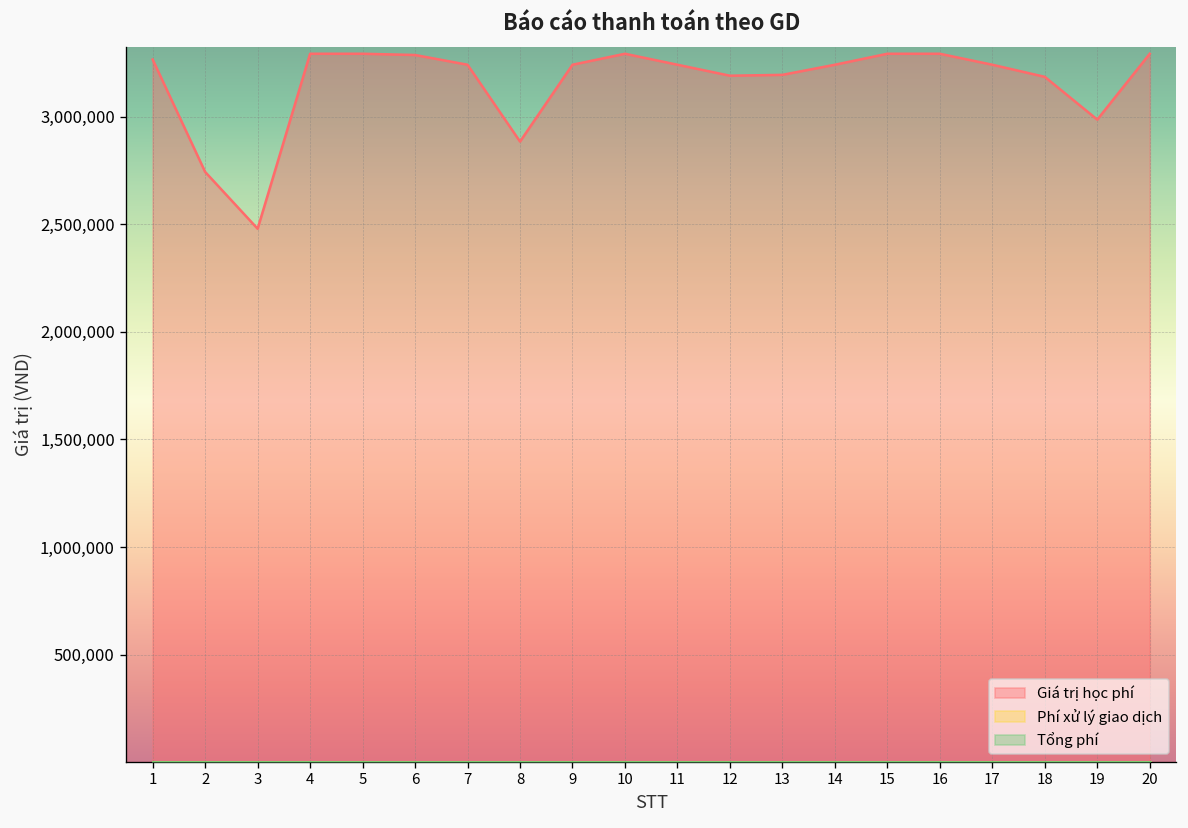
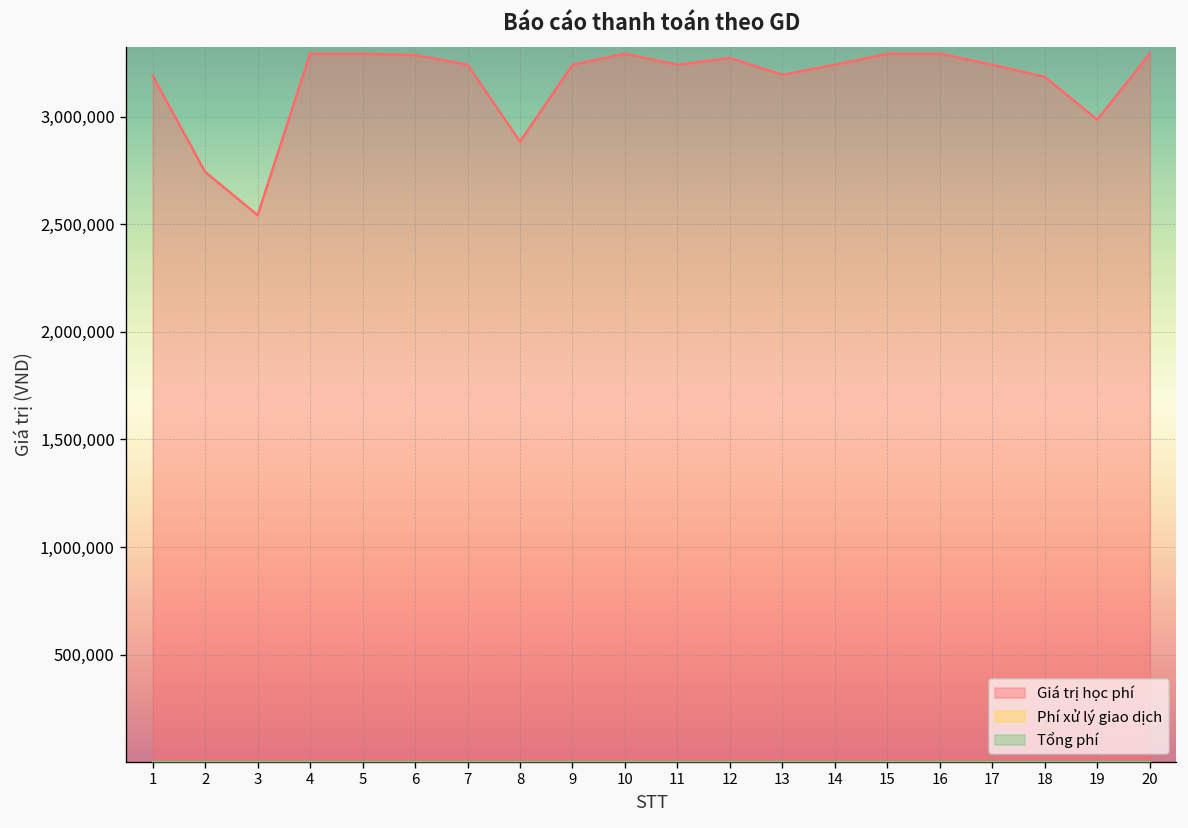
Giá trị học phí, 1: 3,270,000 -> 3,190,000
Giá trị học phí, 3: 2,480,000 -> 2,540,000
Giá trị học phí, 12: 3,190,000 -> 3,270,000
